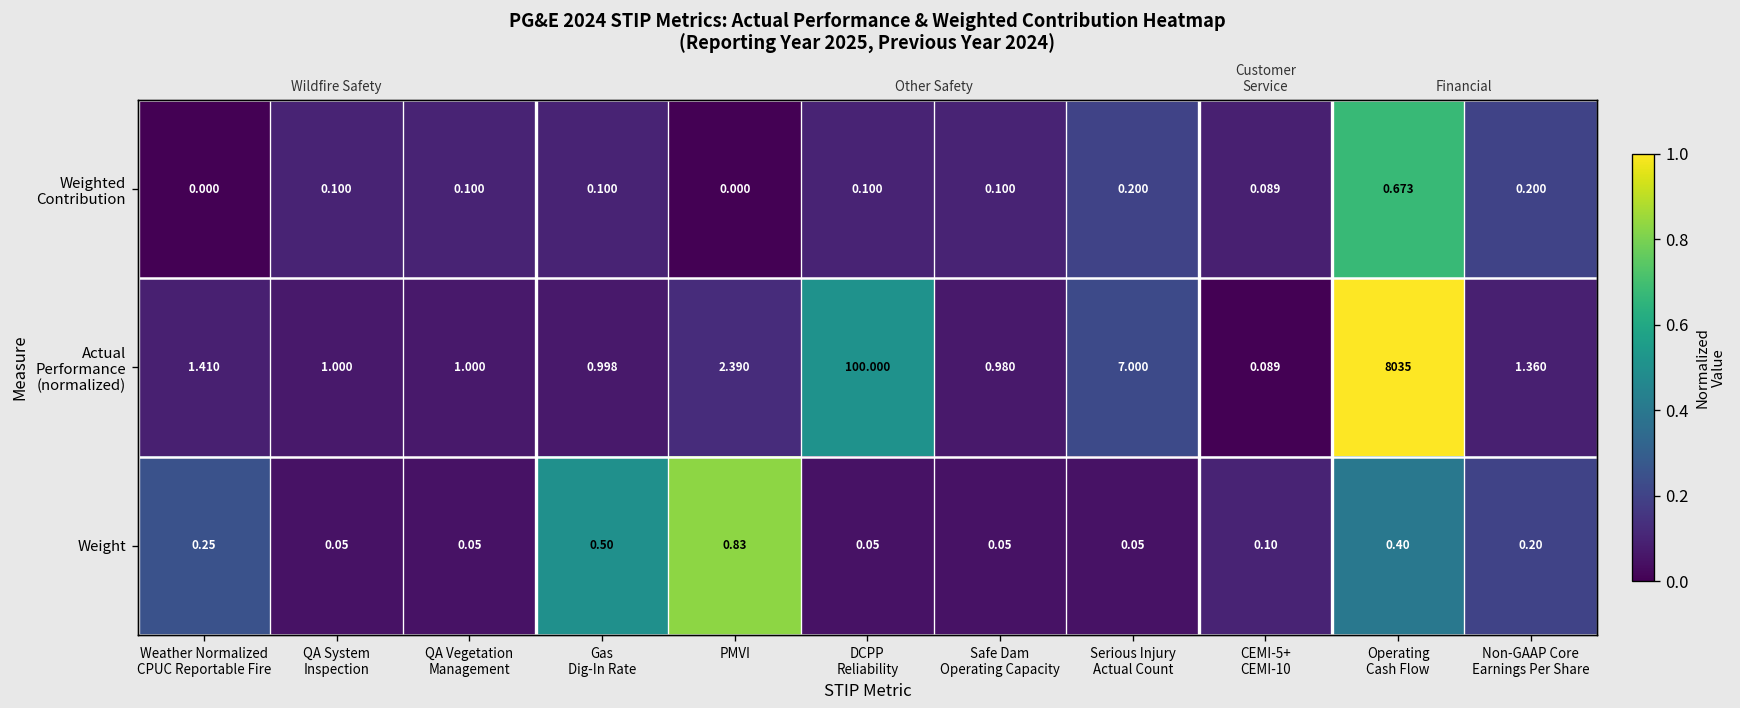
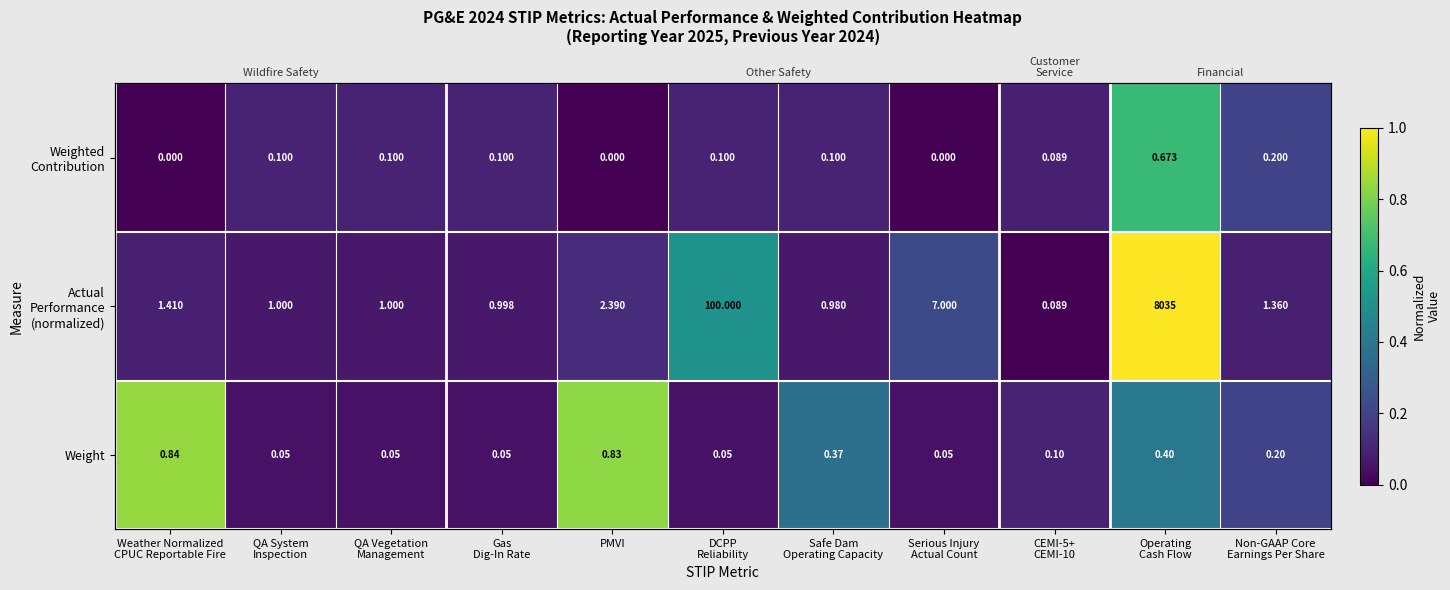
Weighted Contribution, Serious Injury Actual Count: 0.200 -> 0.000
Weight, Weather Normalized CPUC Reportable Fire: 0.25 -> 0.84
Weight, Gas Dig-In Rate: 0.50 -> 0.05
Weight, Safe Dam Operating Capacity: 0.05 -> 0.37
